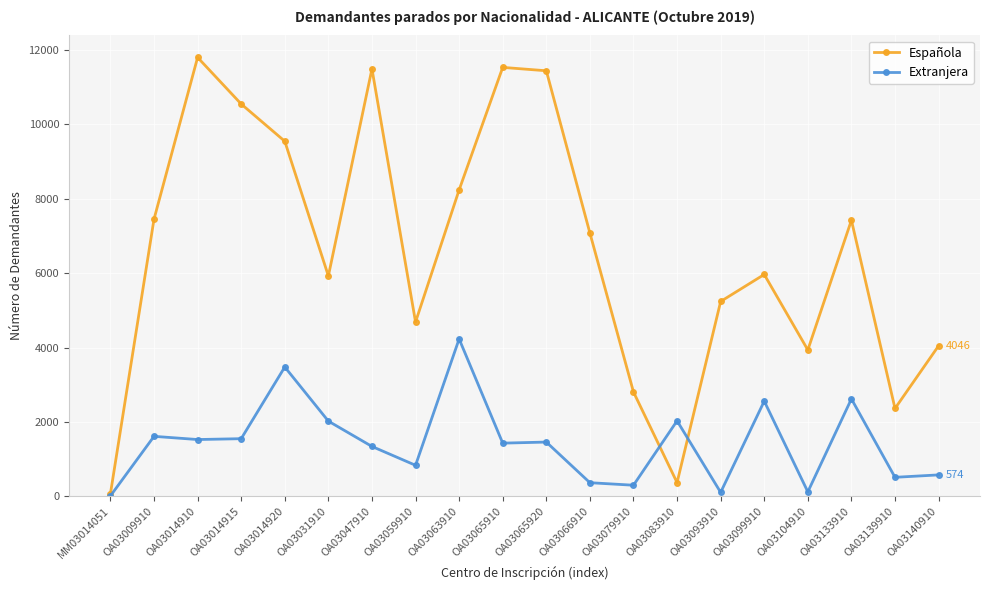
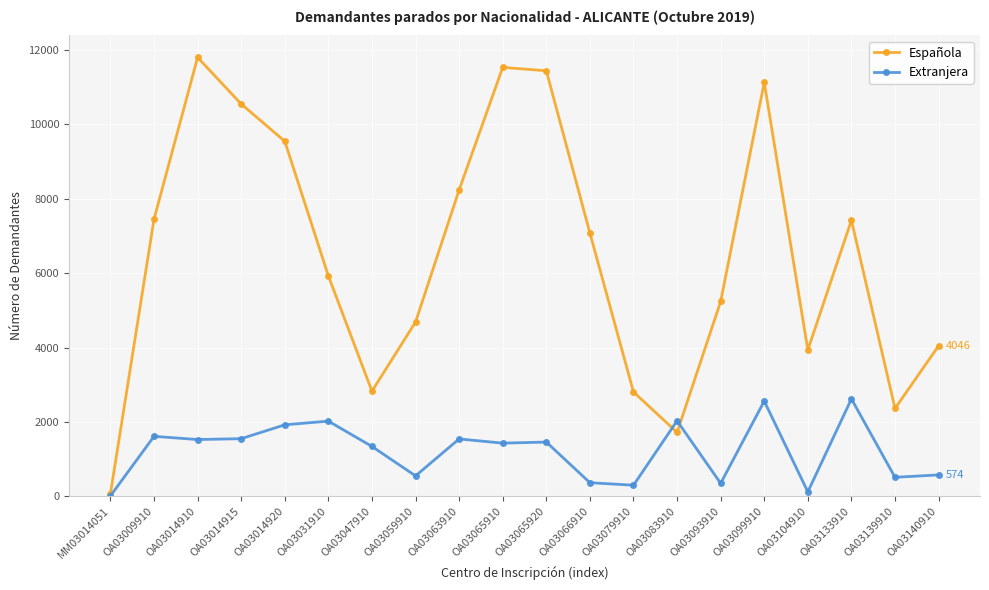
Extranjera, OA03014920: 3500 -> 1900
Española, OA03047910: 11500 -> 2800
Extranjera, OA03059910: 800 -> 500
Extranjera, OA03063910: 4200 -> 1500
Española, OA03083910: 400 -> 1700
Extranjera, OA03093910: 100 -> 300
Española, OA03099910: 6000 -> 11100
